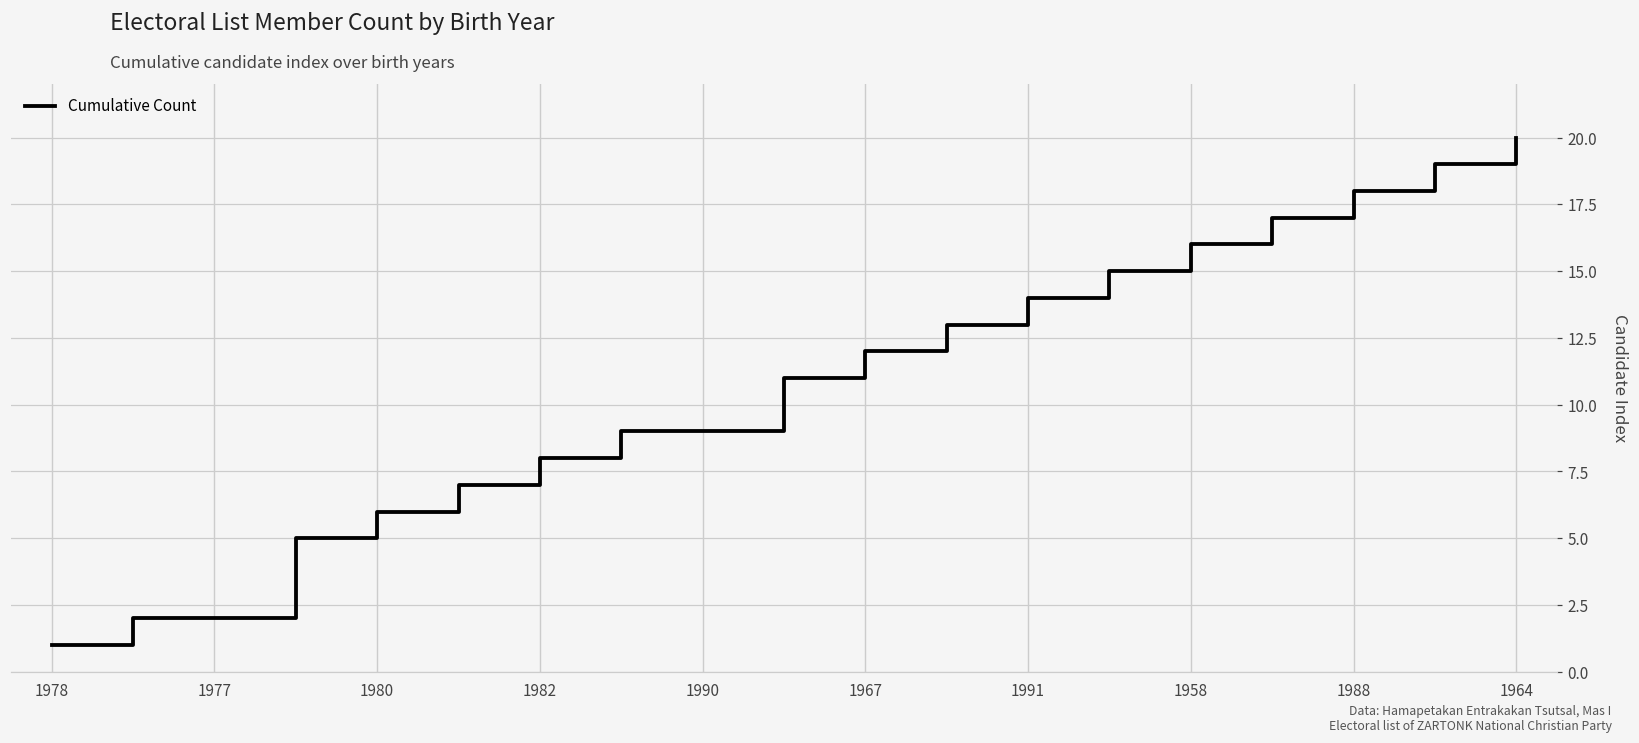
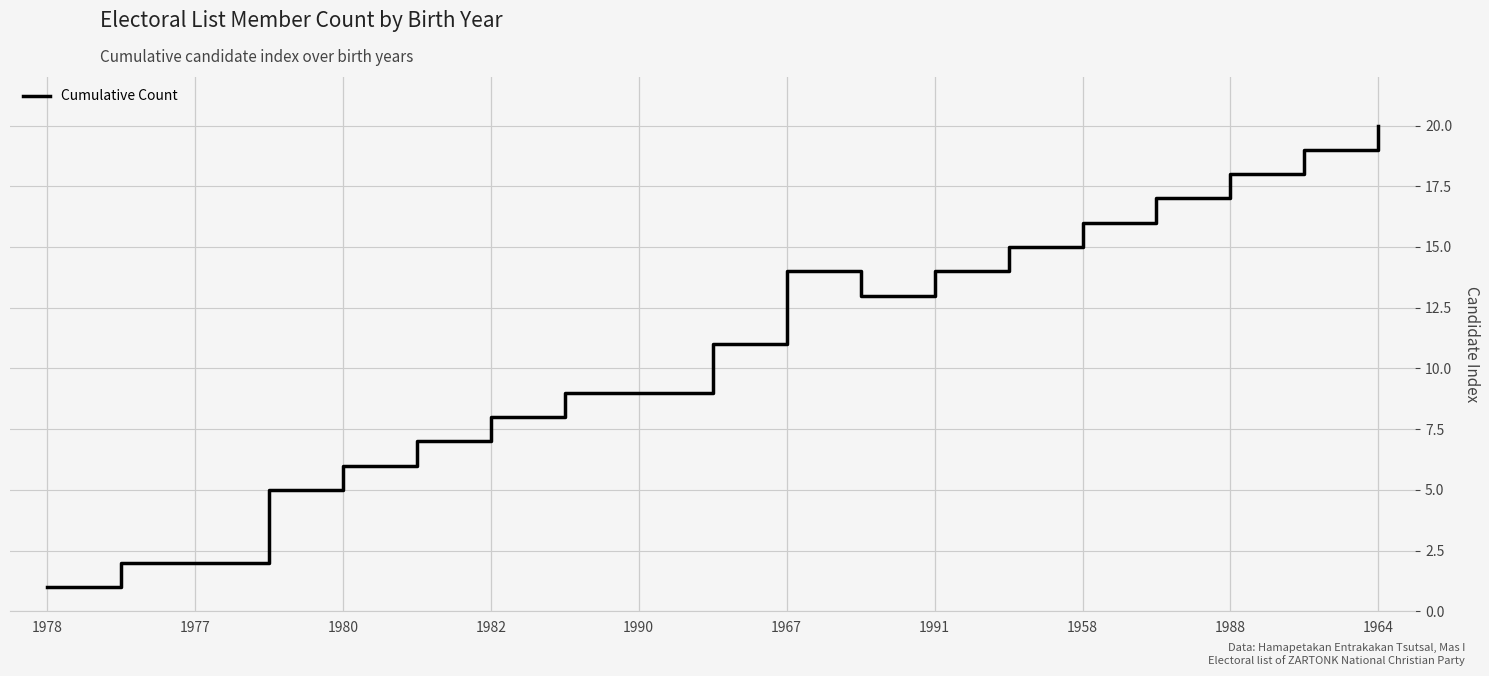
1967: 12 -> 14
